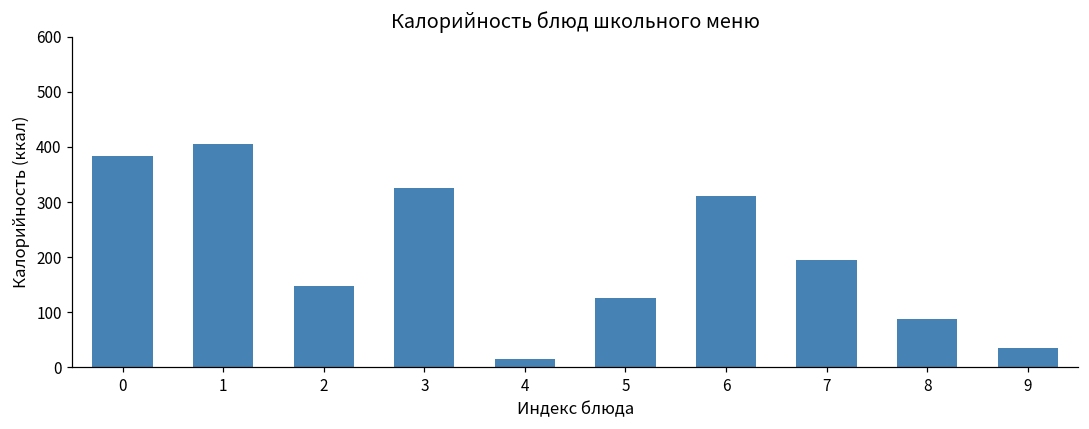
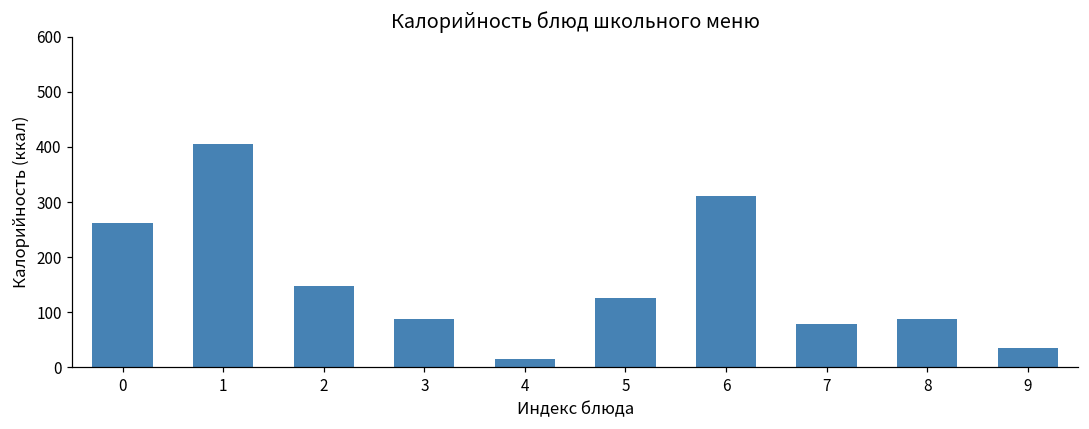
0: 380 -> 260
3: 330 -> 90
7: 200 -> 80
